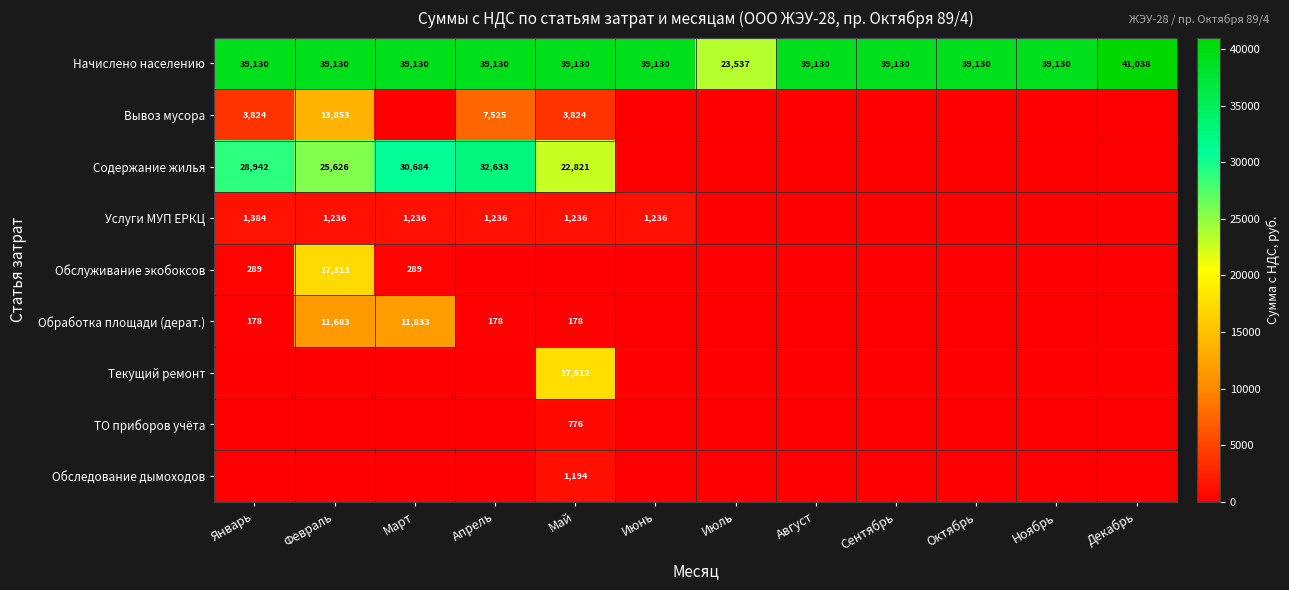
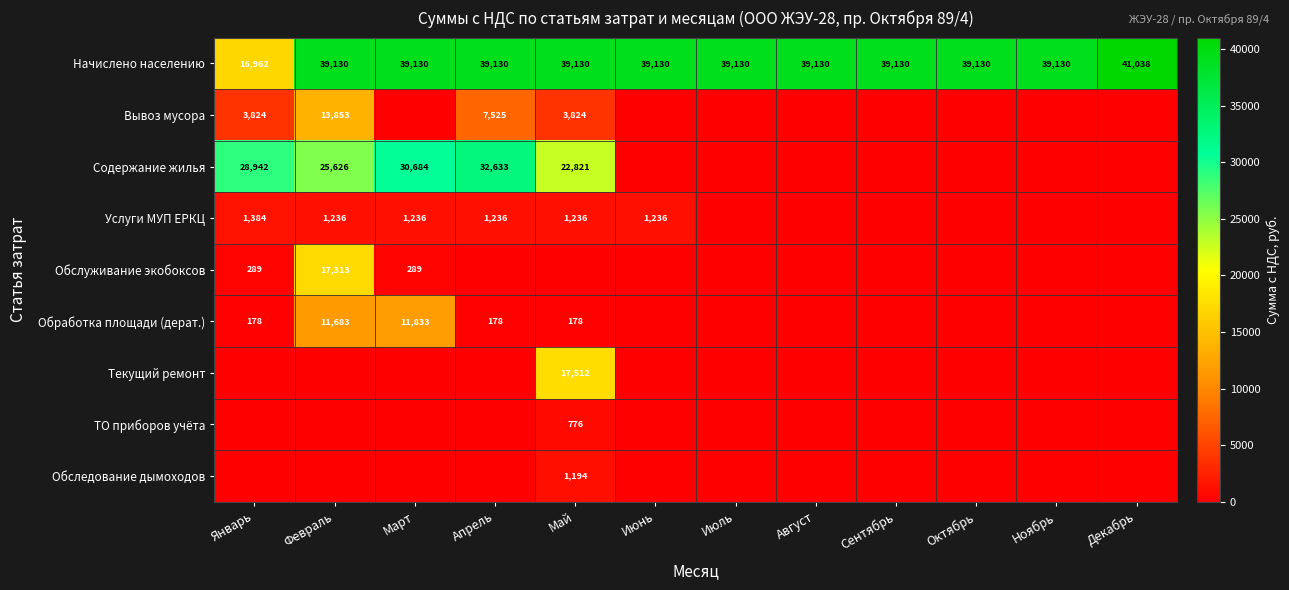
Начислено населению, Январь: 39,130 -> 16,962
Начислено населению, Июль: 23,537 -> 39,130
